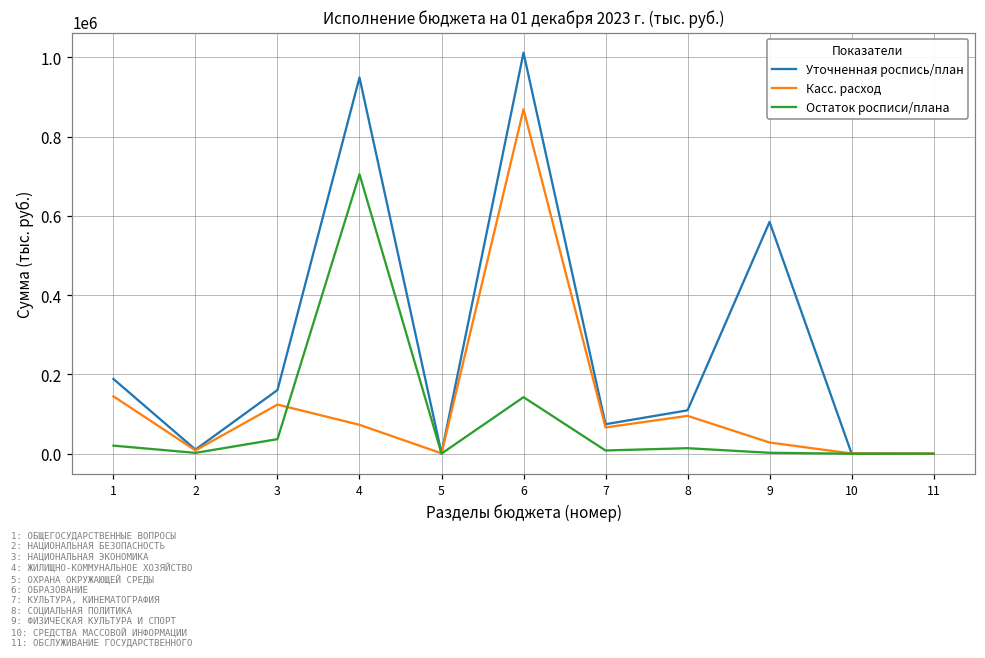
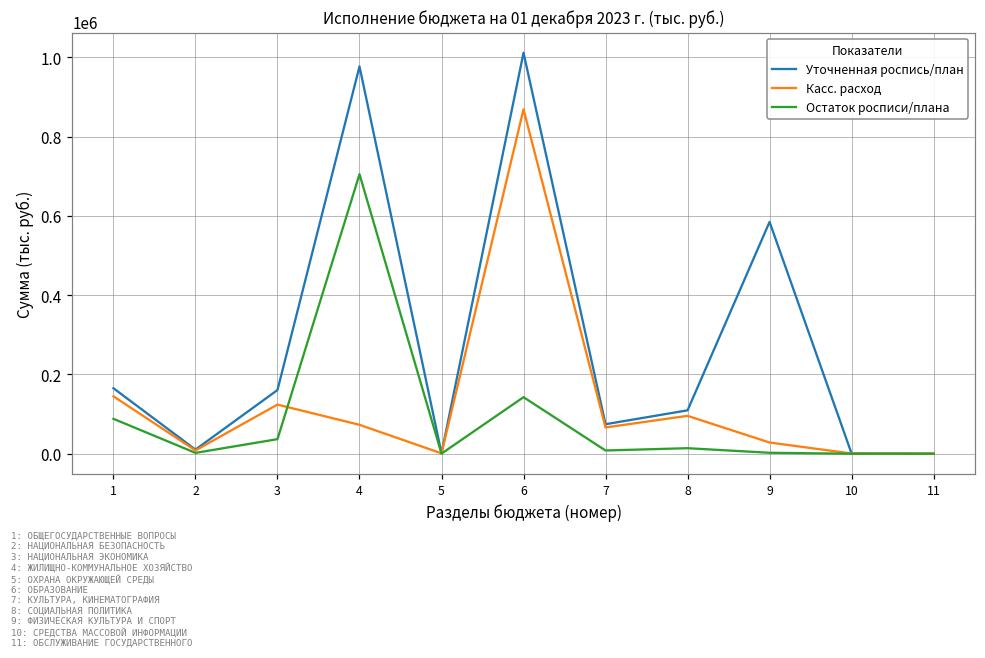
Уточненная роспись/план, 1: 190000 -> 170000
Остаток росписи/плана, 1: 20000 -> 90000
Уточненная роспись/план, 4: 950000 -> 980000
